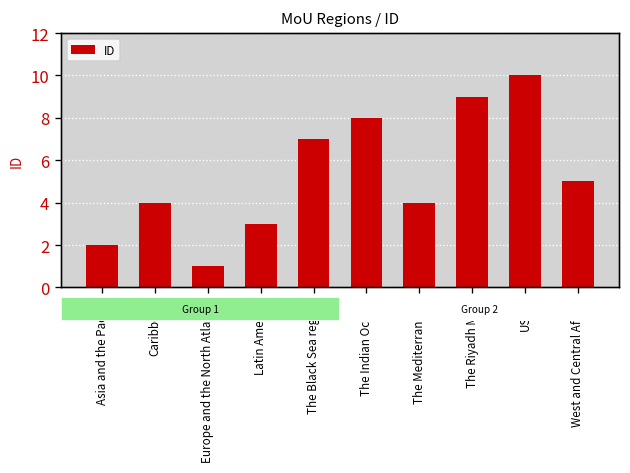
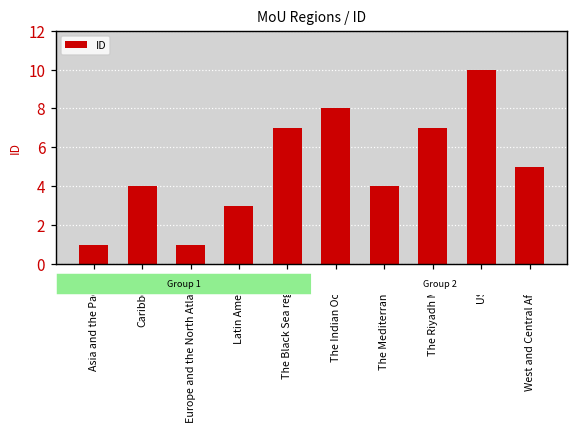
MoU Regions / ID, Asia and the Pacific: 2 -> 1
MoU Regions / ID, The Riyadh MoU: 9 -> 7
